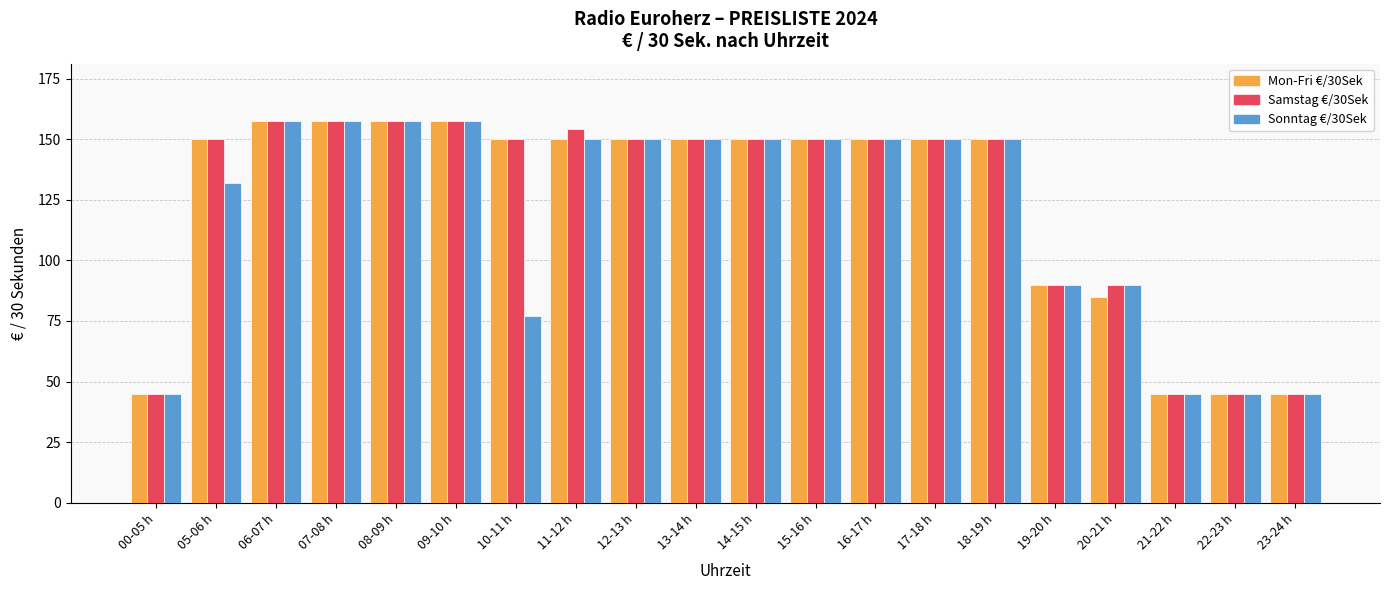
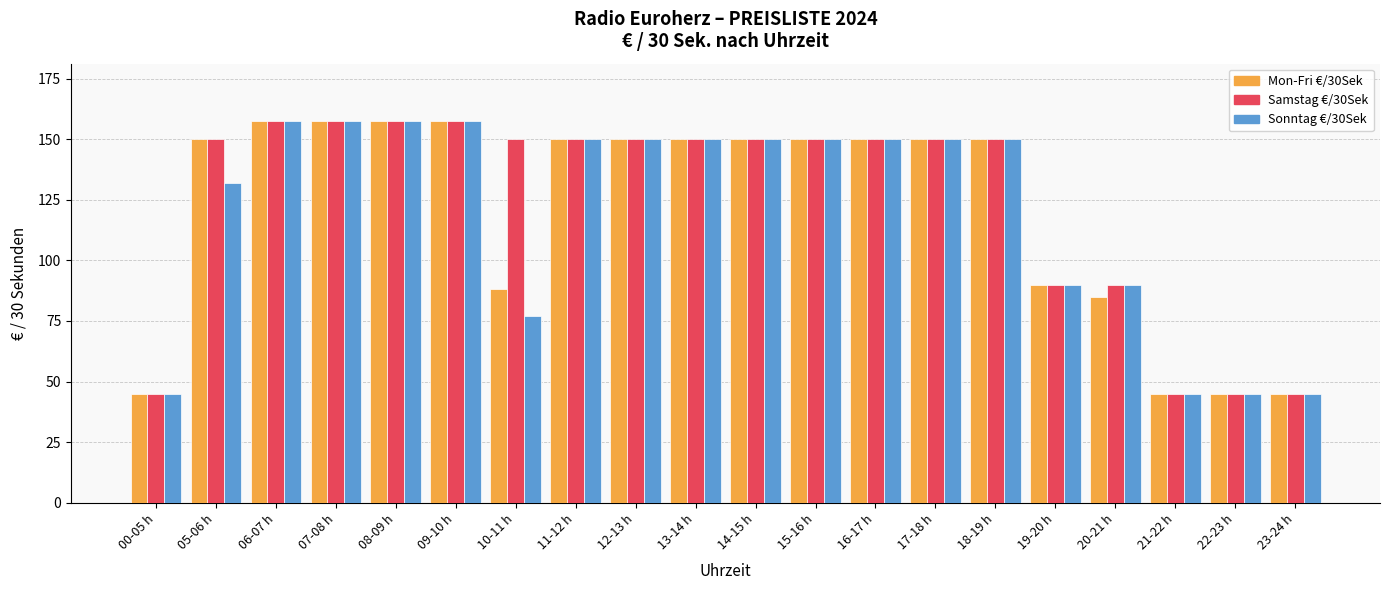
Mon-Fri €/30Sek, 10-11 h: 150 -> 88
Samstag €/30Sek, 11-12 h: 154 -> 150
